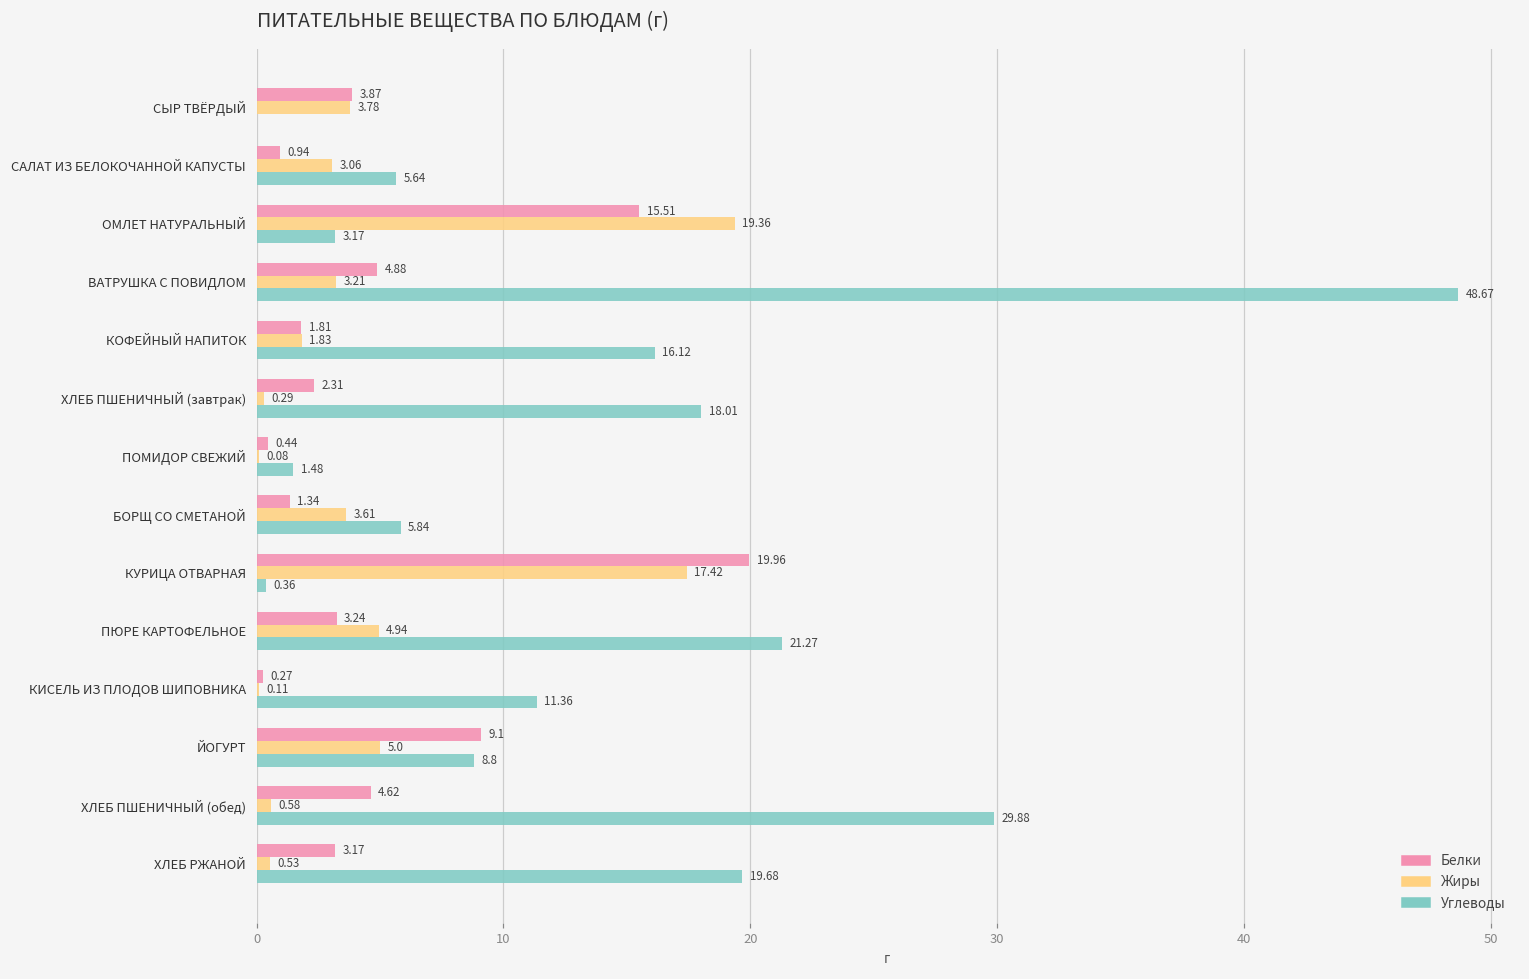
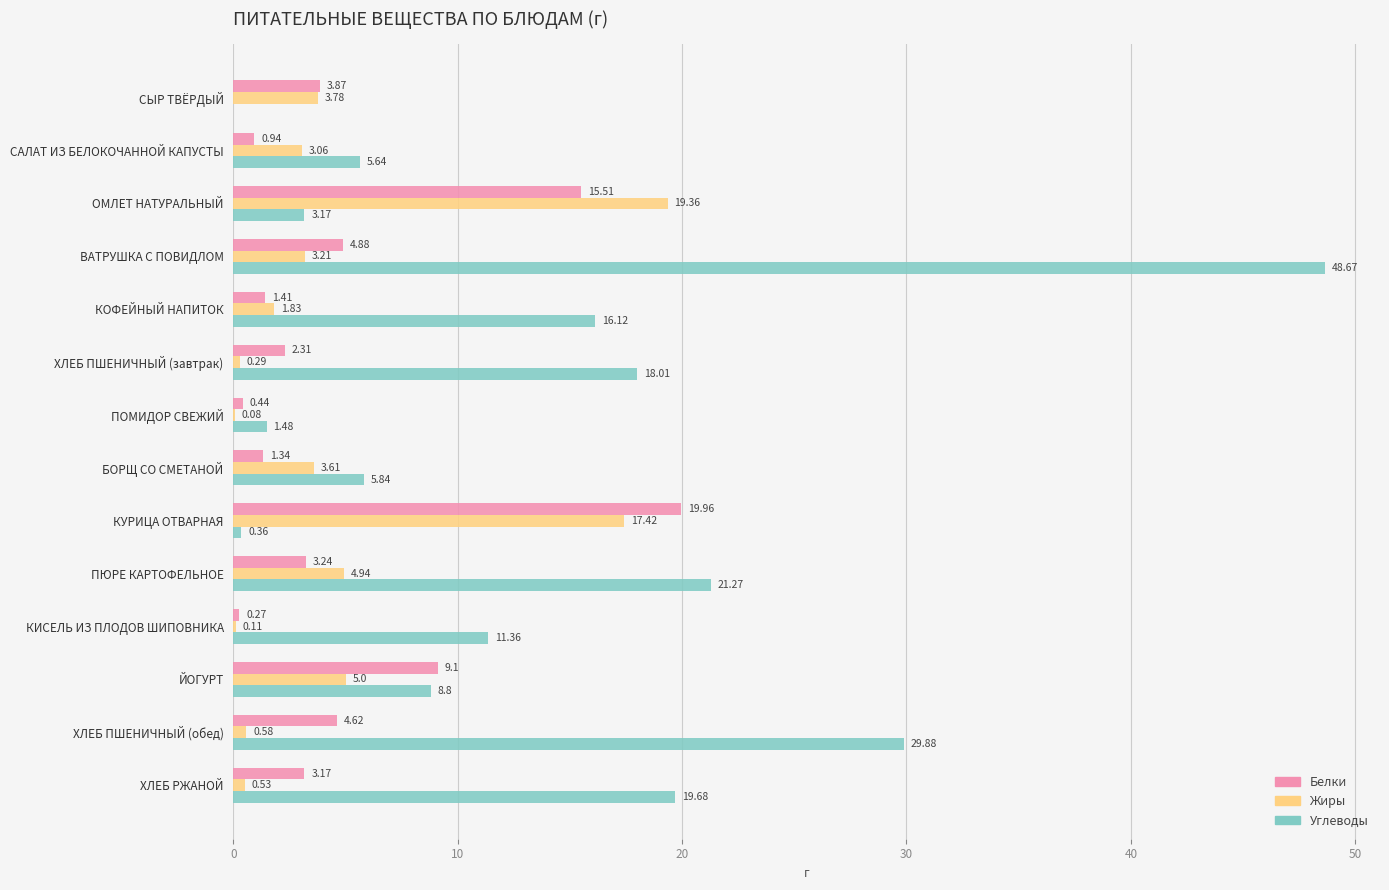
Белки, КОФЕЙНЫЙ НАПИТОК: 1.81 -> 1.41
